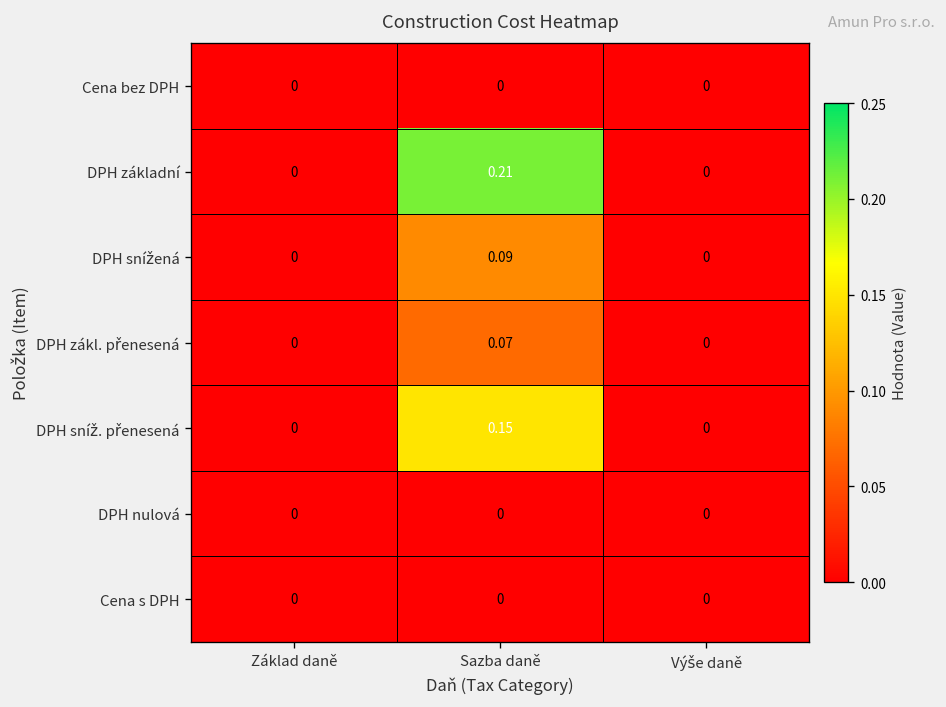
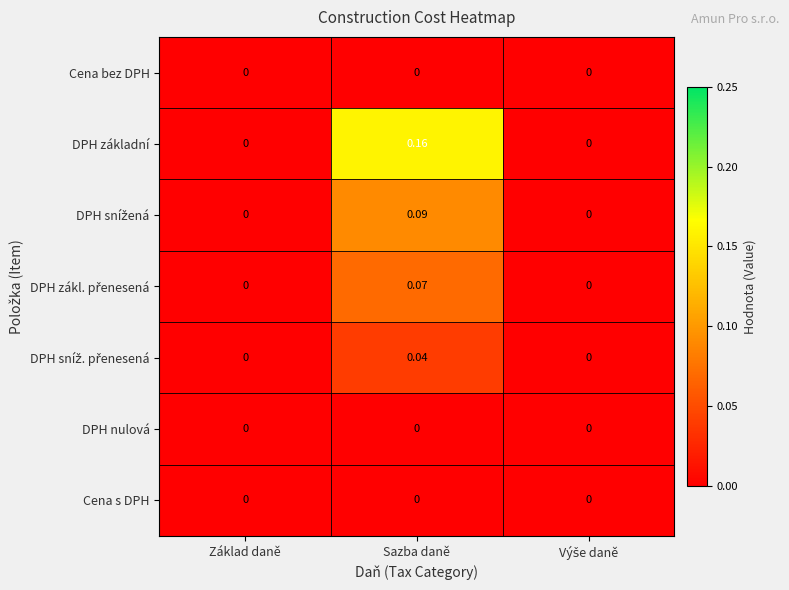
DPH základní, Sazba daně: 0.21 -> 0.16
DPH sníž. přenesená, Sazba daně: 0.15 -> 0.04
